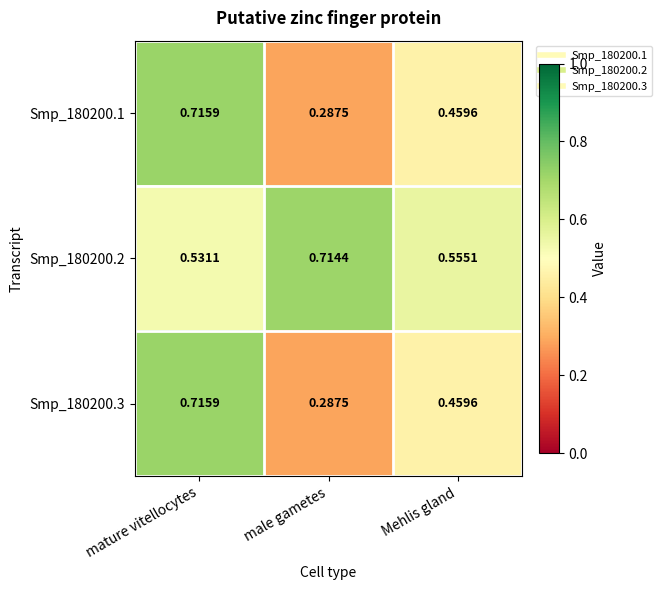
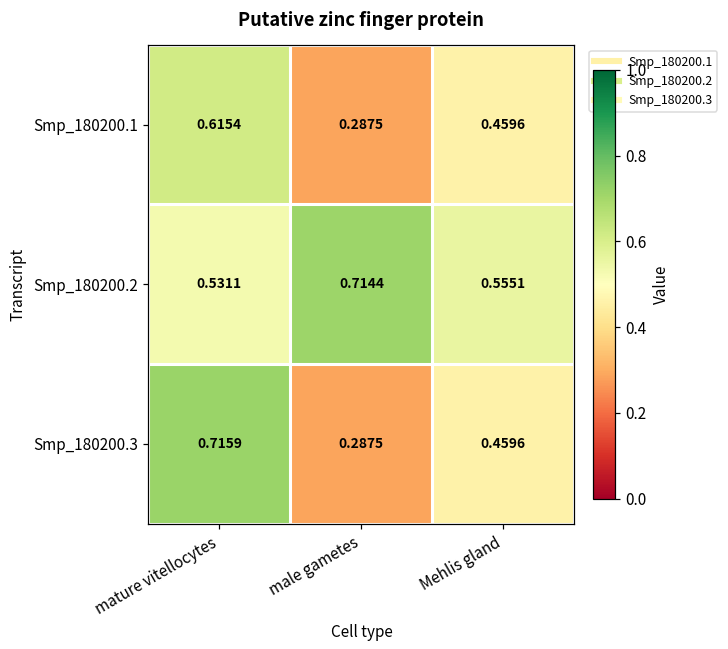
Smp_180200.1, mature vitellocytes: 0.7159 -> 0.6154
